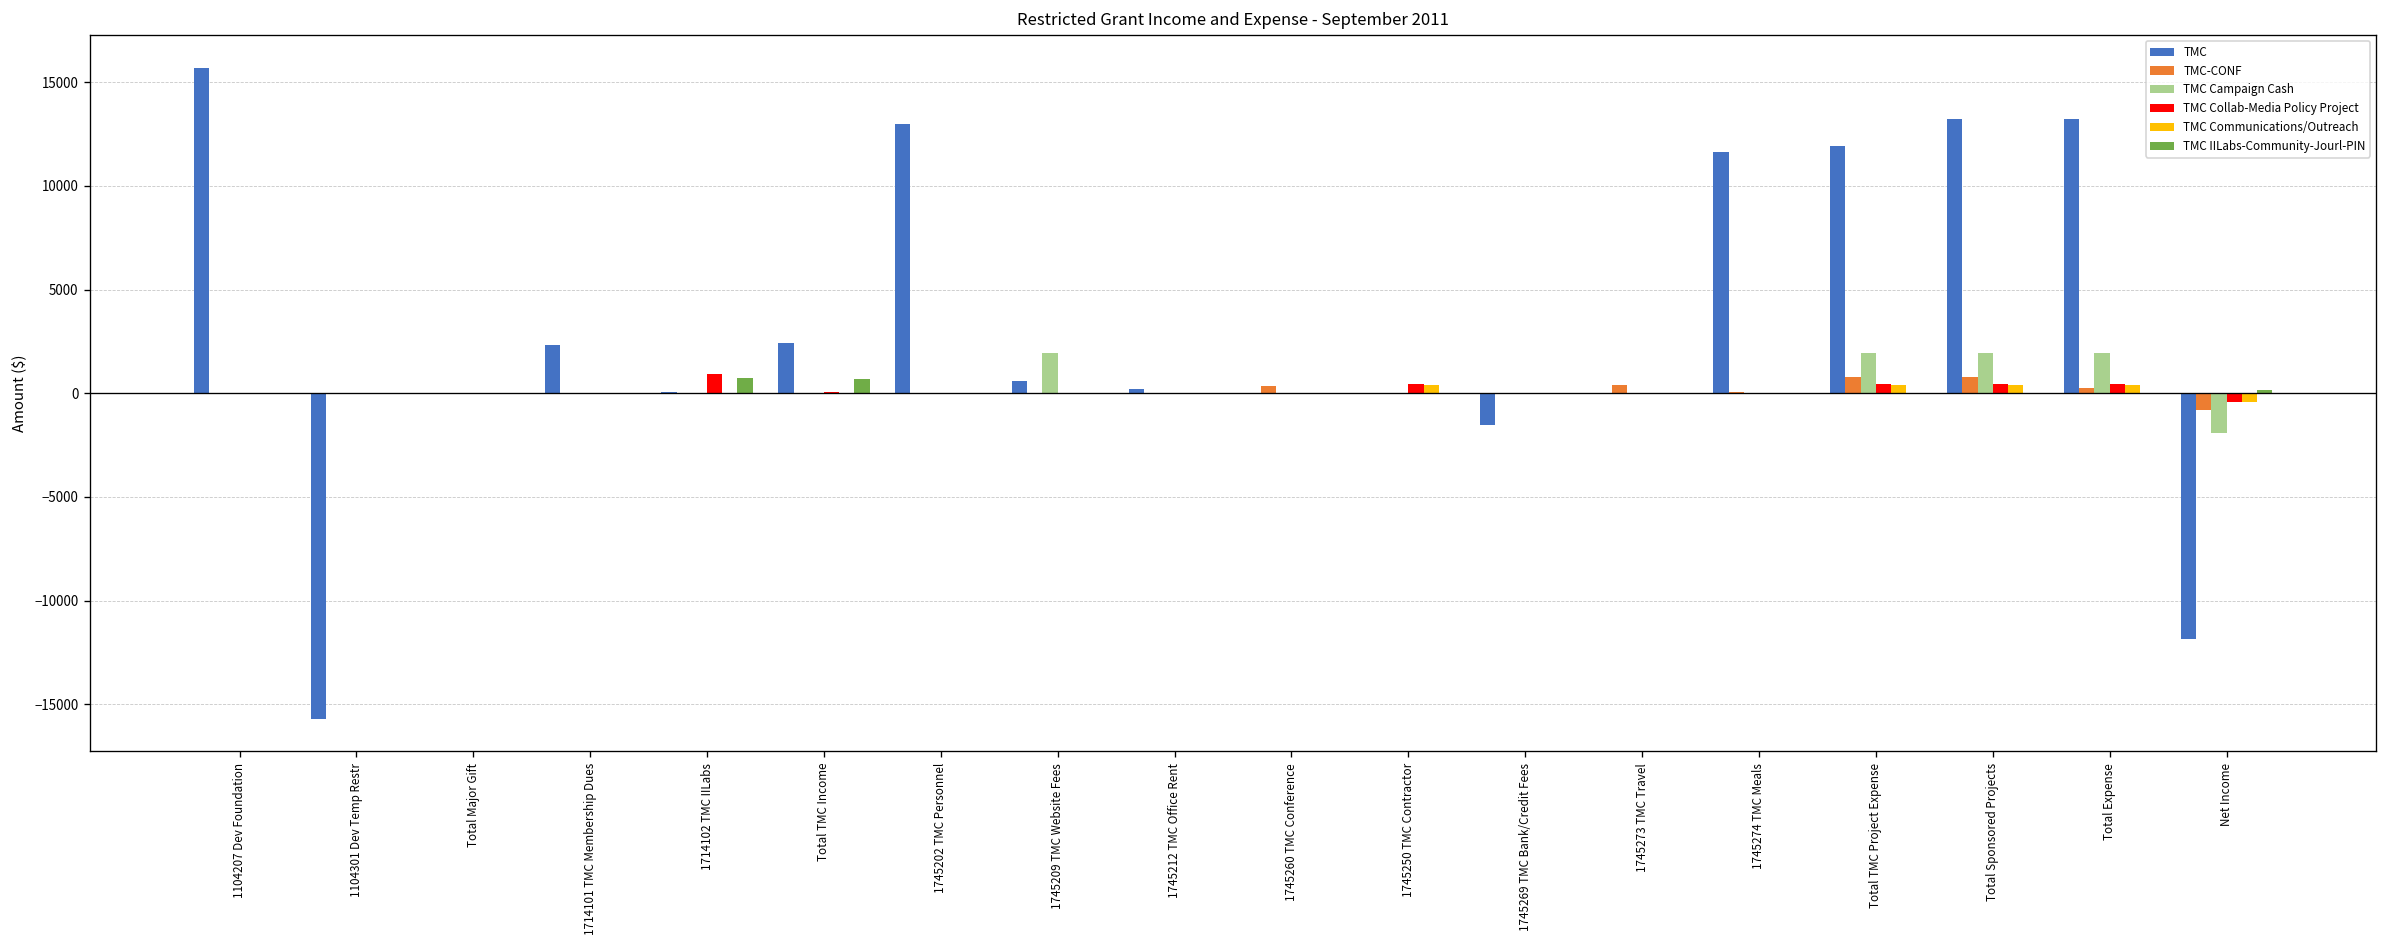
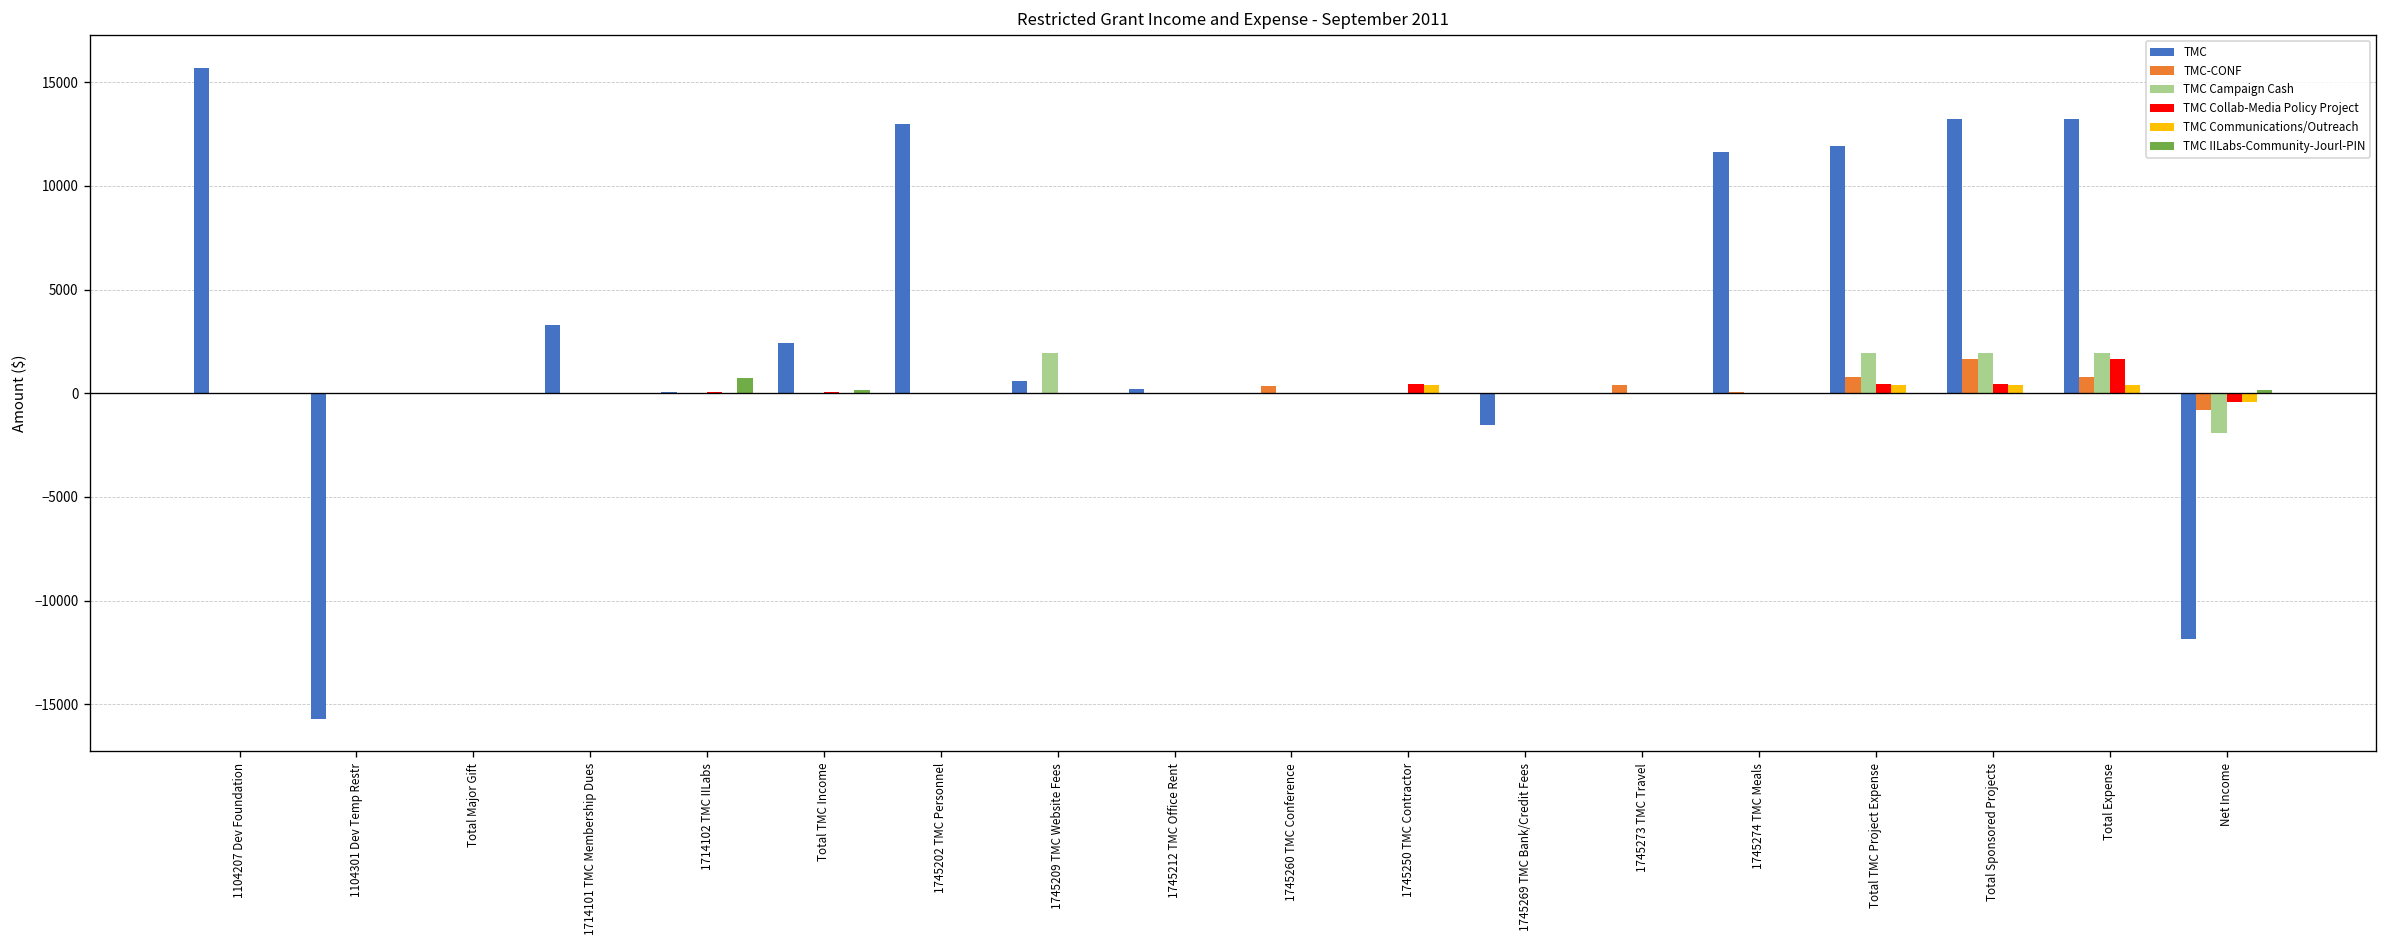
TMC, 1714101 TMC Membership Dues: 2300 -> 3300
TMC Collab-Media Policy Project, 1714102 TMC IILabs: 900 -> 100
TMC IILabs-Community-Jourl-PIN, Total TMC Income: 700 -> 200
TMC-CONF, Total Sponsored Projects: 800 -> 1700
TMC-CONF, Total Expense: 200 -> 800
TMC Collab-Media Policy Project, Total Expense: 500 -> 1700
